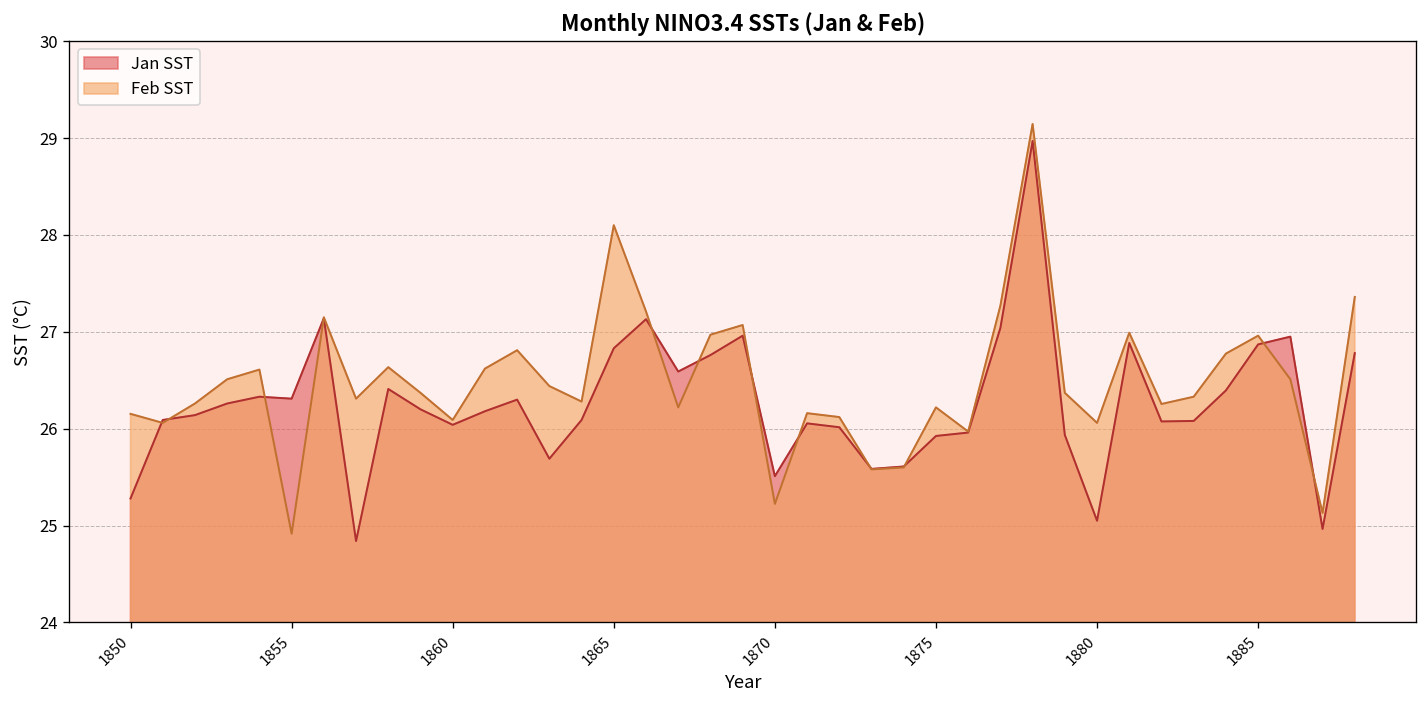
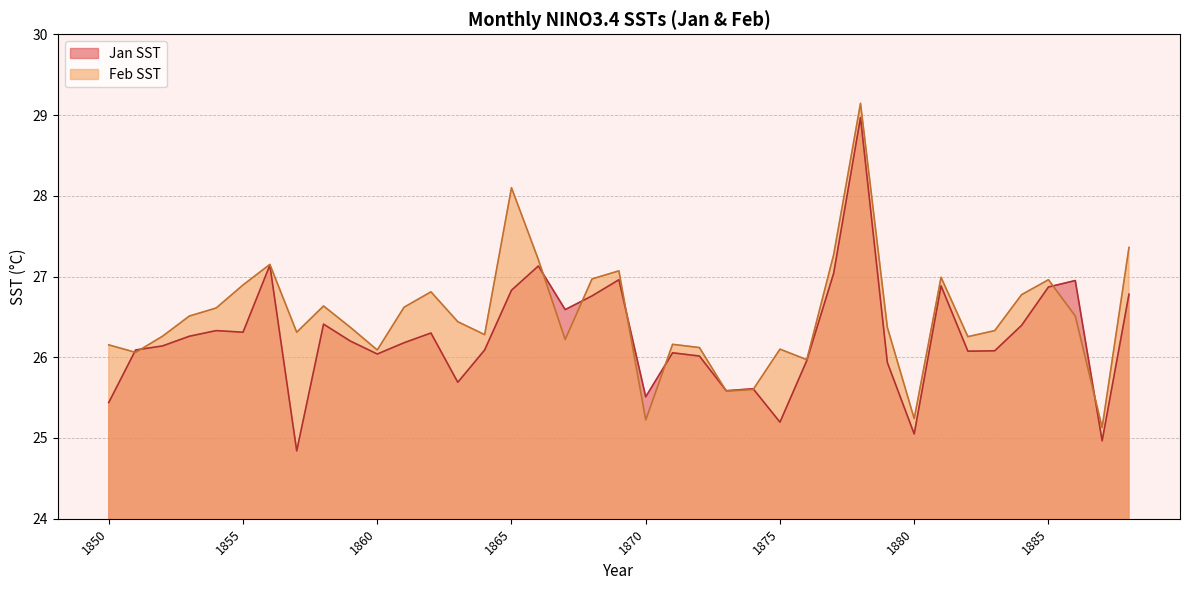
Jan SST, 1850: 25.3 -> 25.4
Feb SST, 1855: 24.9 -> 26.9
Jan SST, 1875: 25.9 -> 25.2
Feb SST, 1875: 26.2 -> 26.1
Feb SST, 1880: 26.1 -> 25.2
